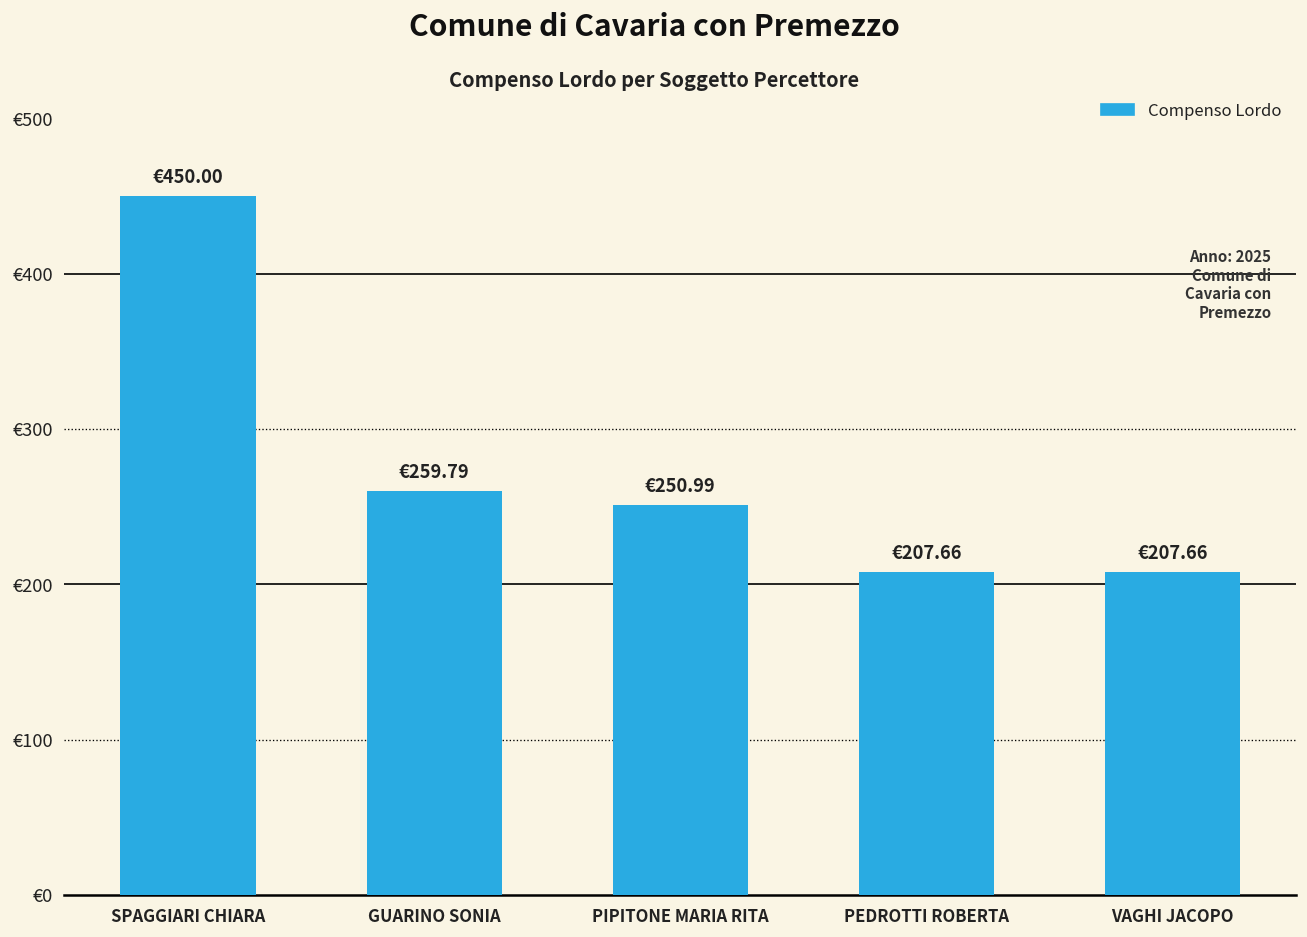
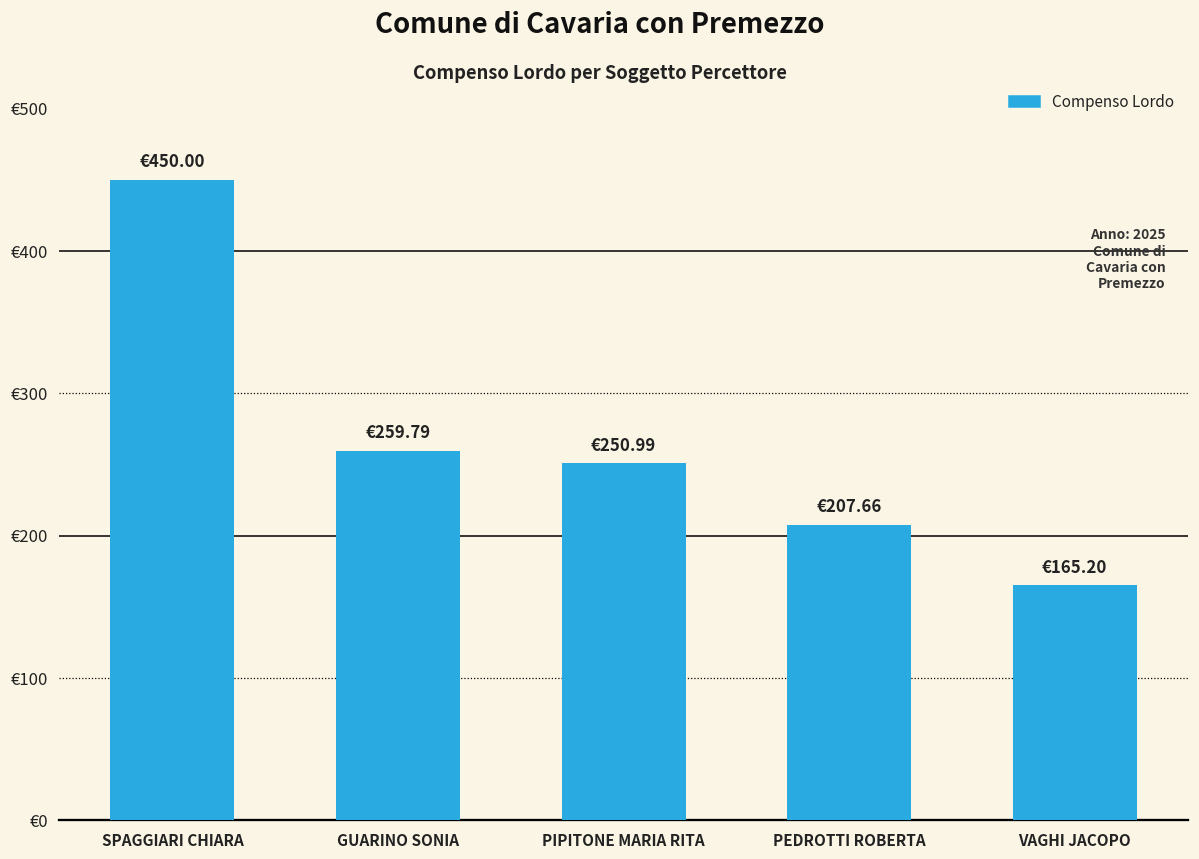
VAGHI JACOPO: €207.66 -> €165.20
